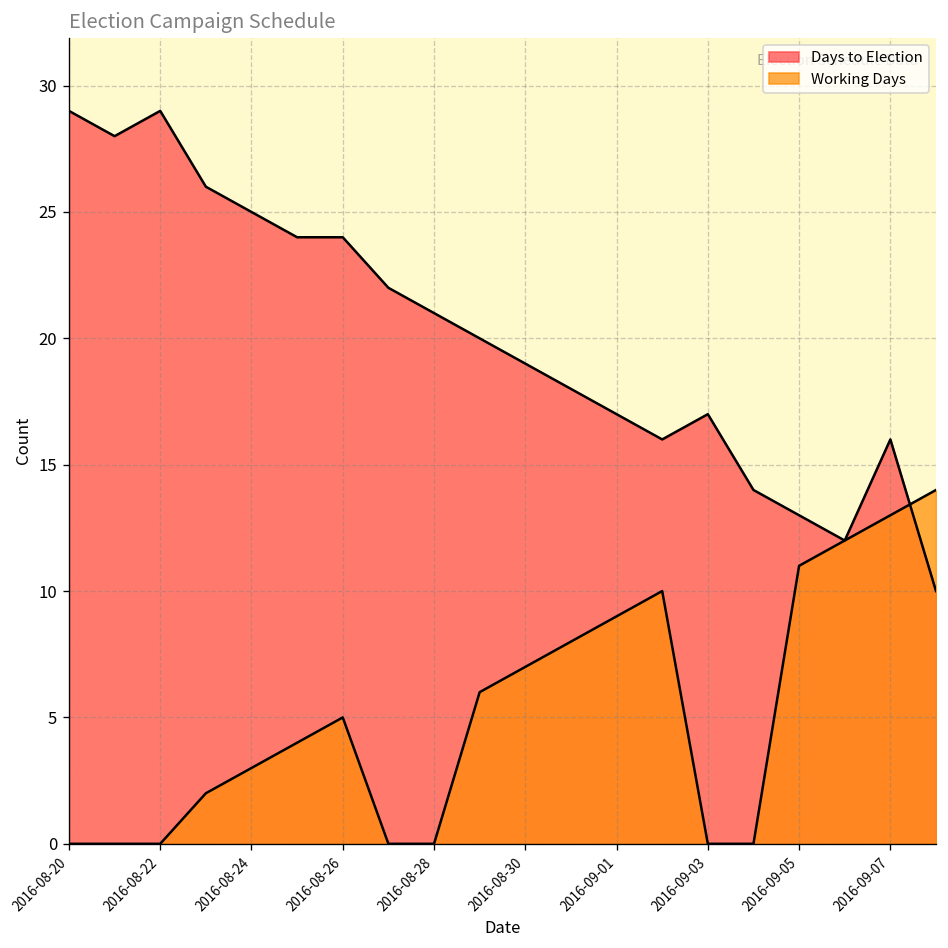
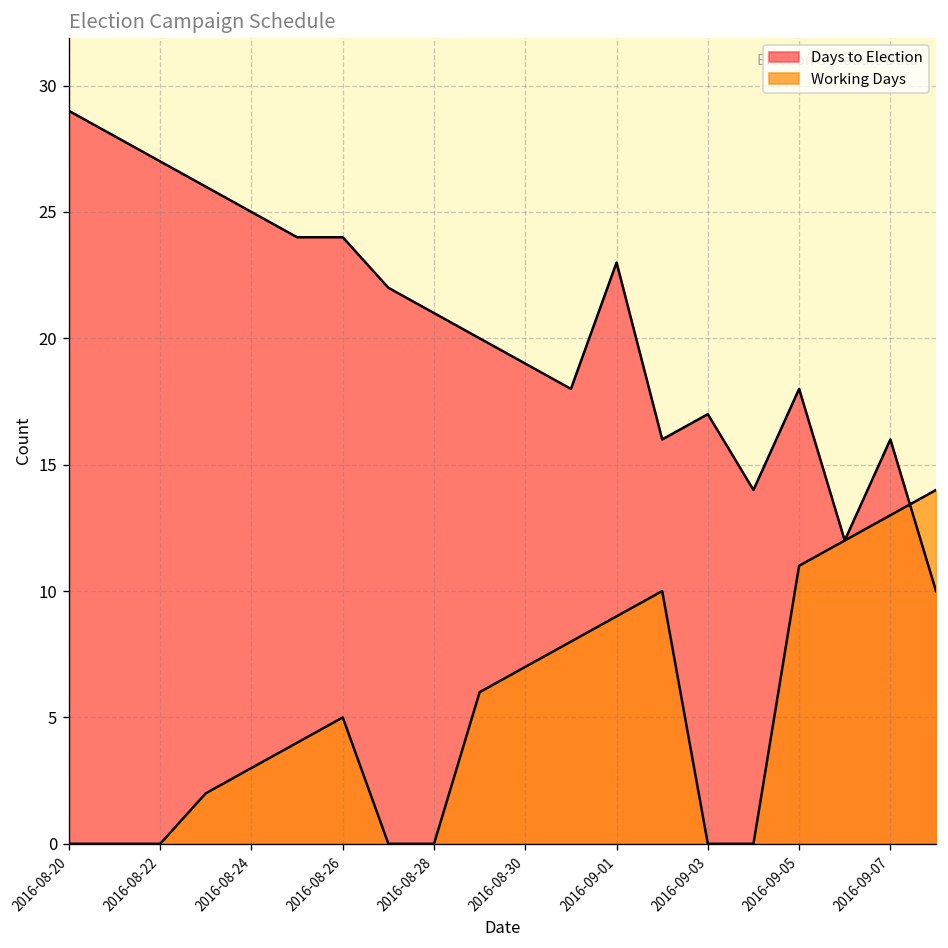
Days to Election, 2016-08-22: 29 -> 27
Days to Election, 2016-09-01: 17 -> 23
Days to Election, 2016-09-05: 13 -> 18
